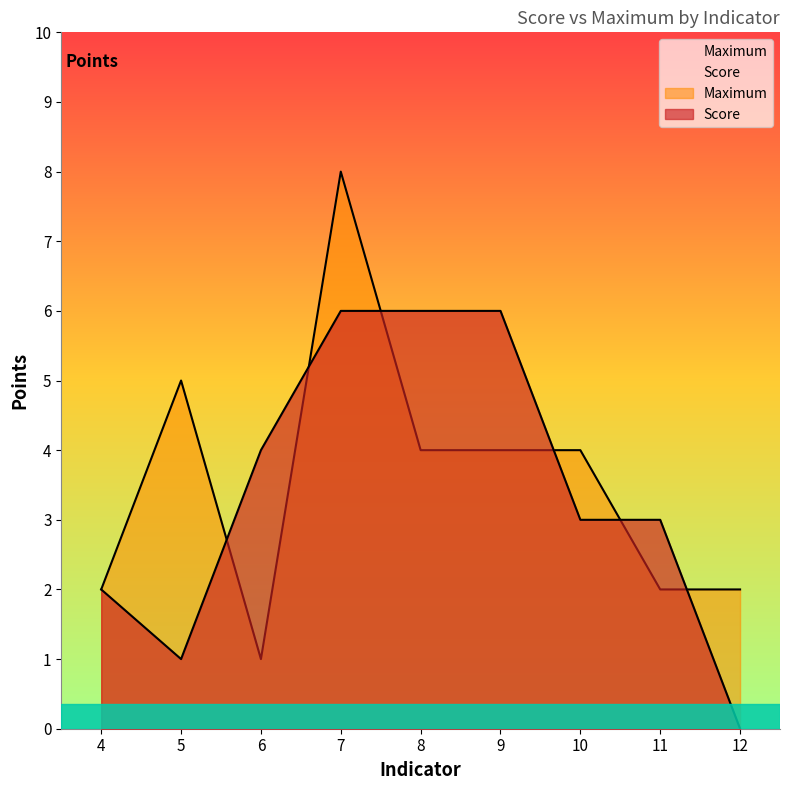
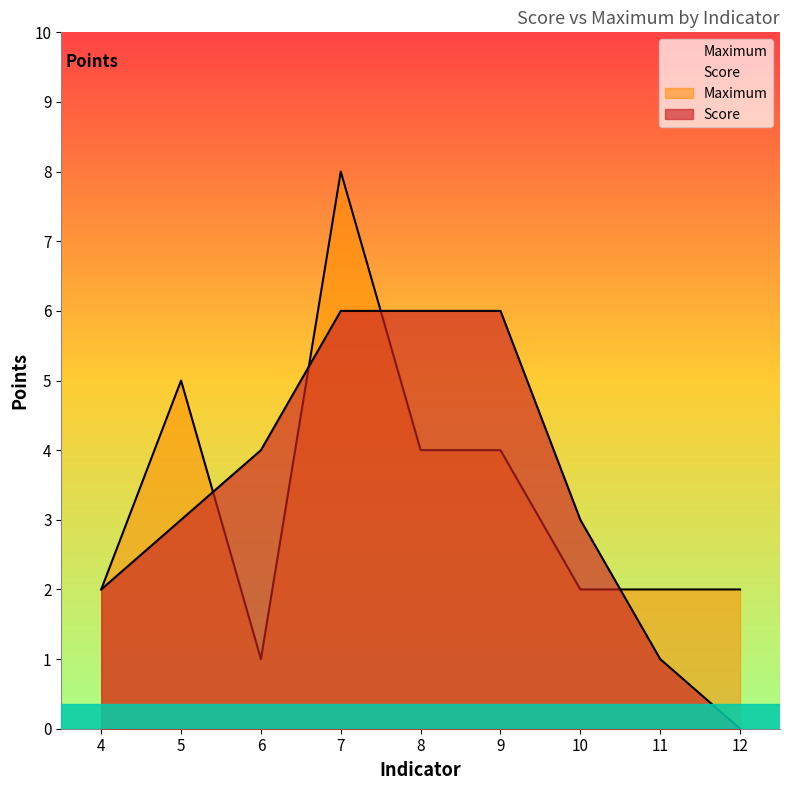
Score, 5: 1 -> 3
Maximum, 10: 4 -> 2
Score, 11: 3 -> 1
